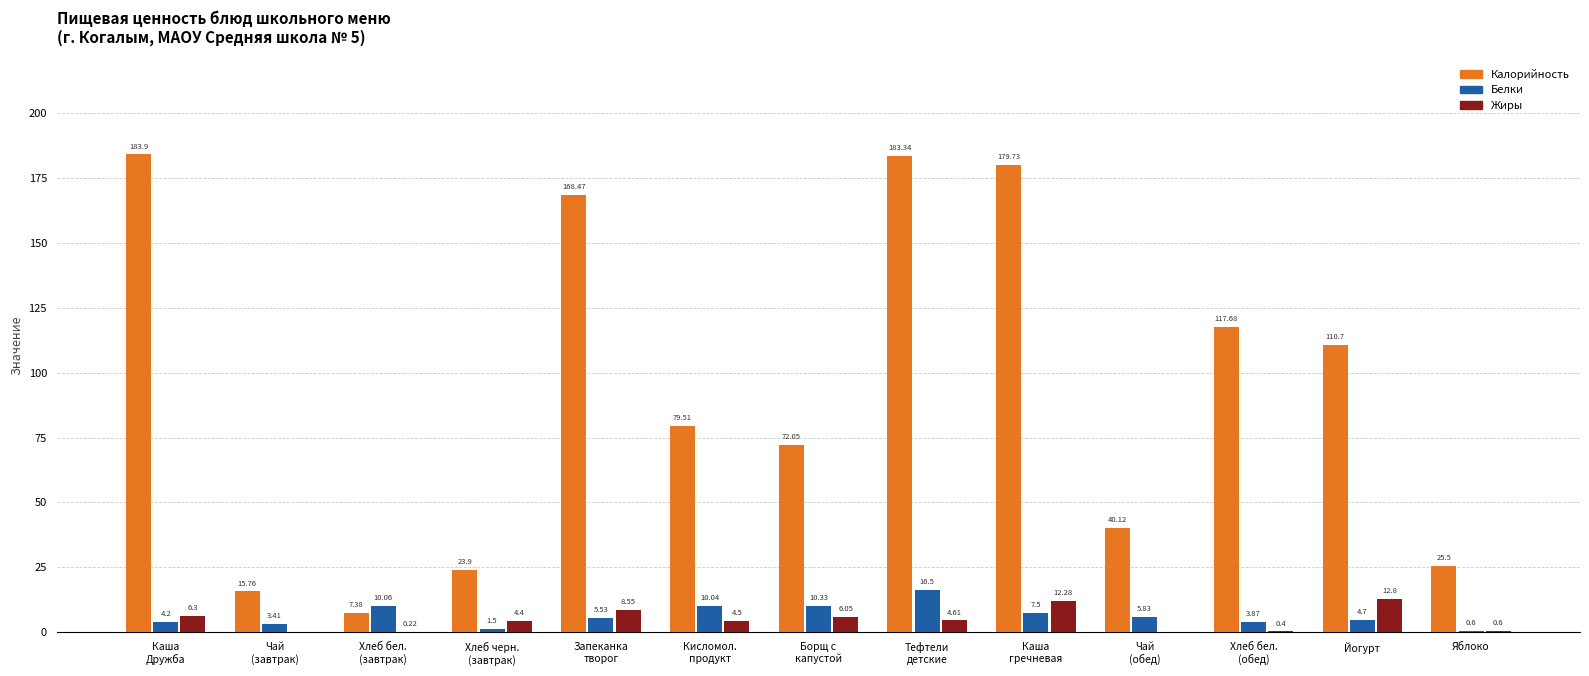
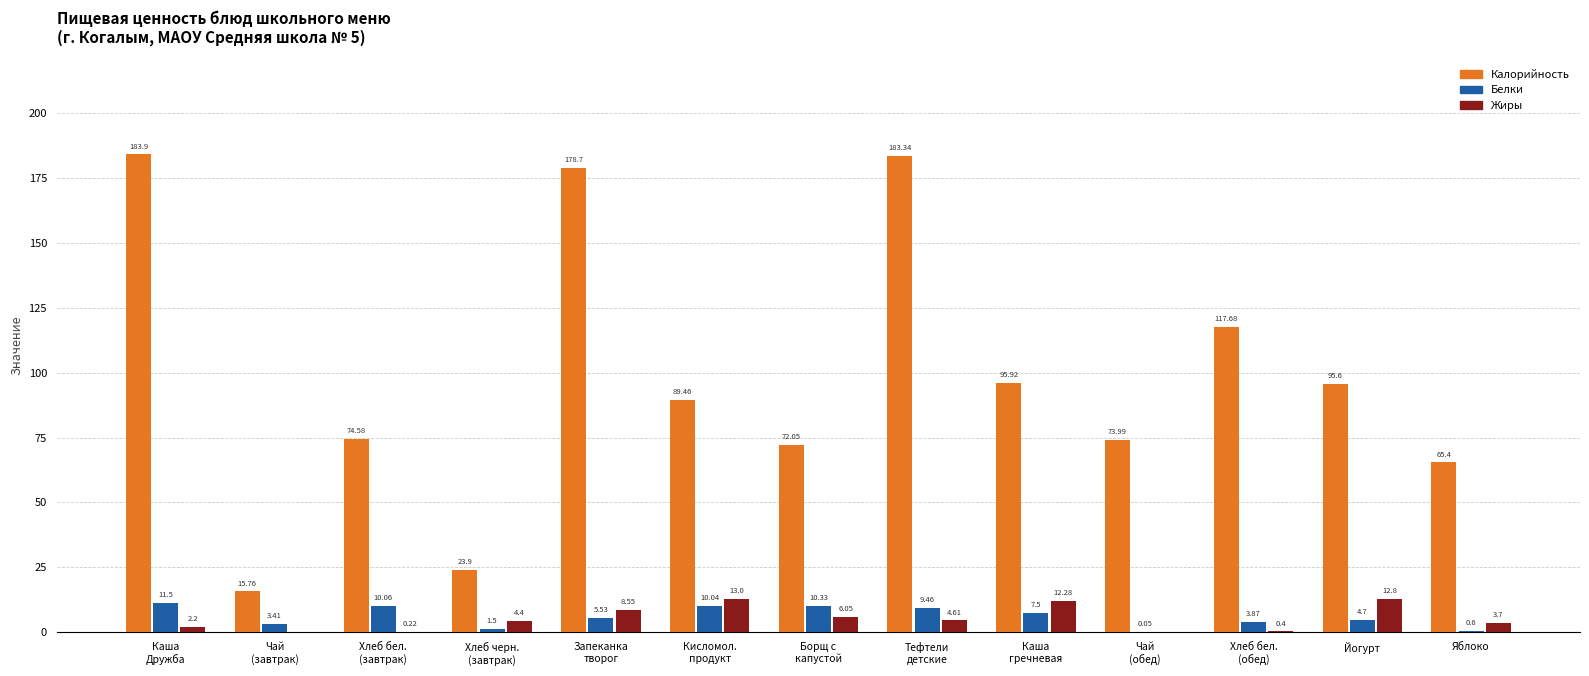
Белки, Каша Дружба: 4.2 -> 11.5
Жиры, Каша Дружба: 6.3 -> 2.2
Калорийность, Хлеб бел. (завтрак): 7.38 -> 74.58
Калорийность, Запеканка творог: 168.47 -> 178.7
Калорийность, Кисломол. продукт: 79.51 -> 89.46
Жиры, Кисломол. продукт: 4.5 -> 13.0
Белки, Тефтели детские: 16.5 -> 9.46
Калорийность, Каша гречневая: 179.73 -> 95.92
Калорийность, Чай (обед): 40.12 -> 73.99
Белки, Чай (обед): 5.83 -> 0.05
Калорийность, Йогурт: 110.7 -> 95.6
Калорийность, Яблоко: 25.5 -> 65.4
Жиры, Яблоко: 0.6 -> 3.7
